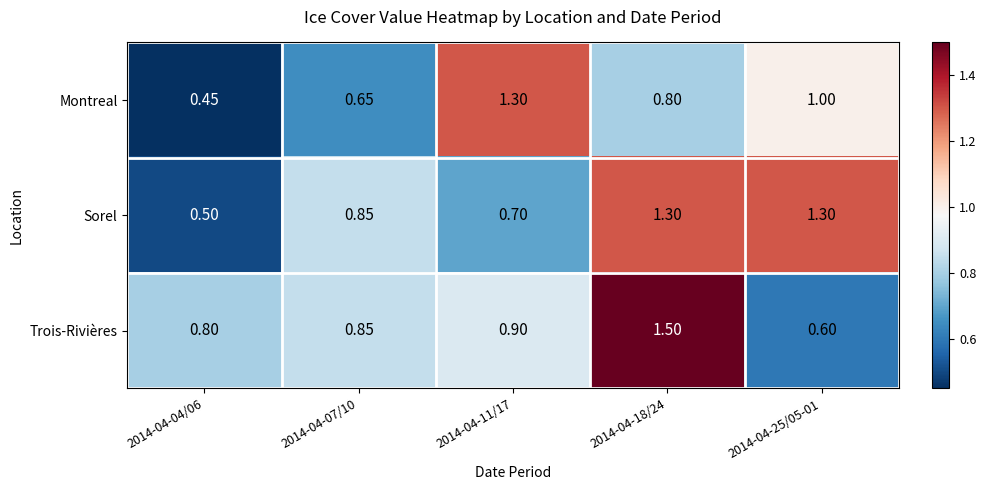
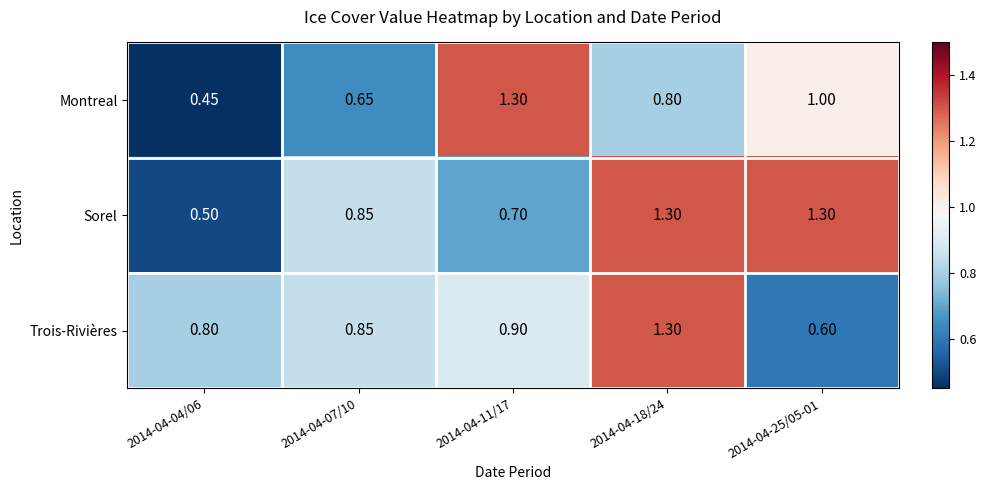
Trois-Rivières, 2014-04-18/24: 1.50 -> 1.30
